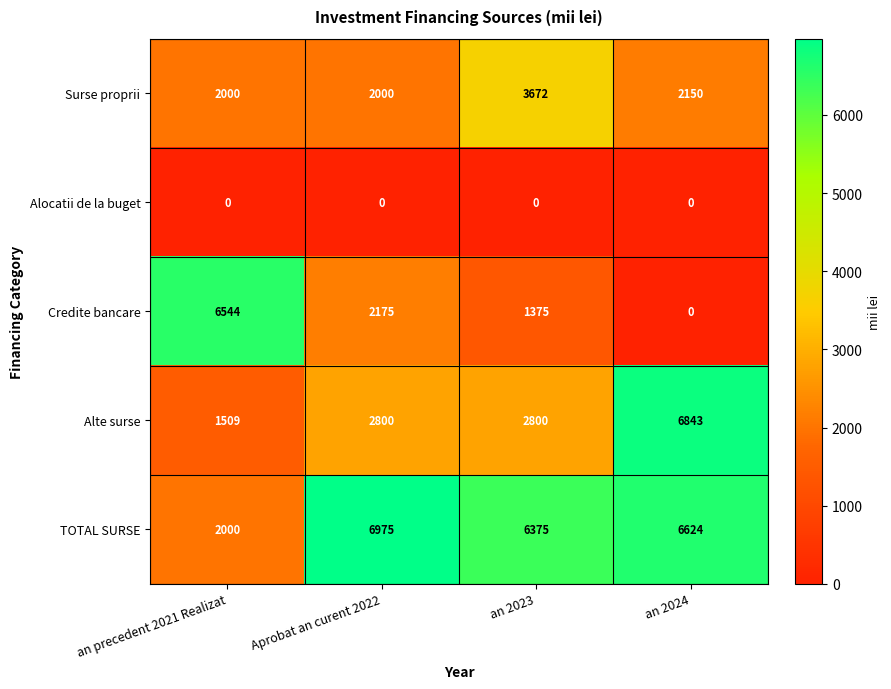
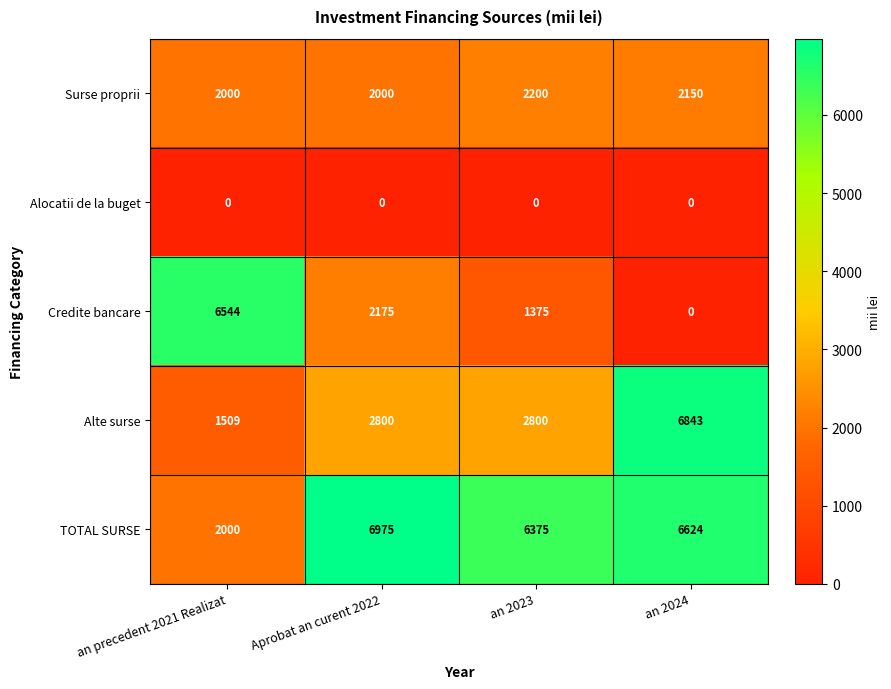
Surse proprii, an 2023: 3672 -> 2200
